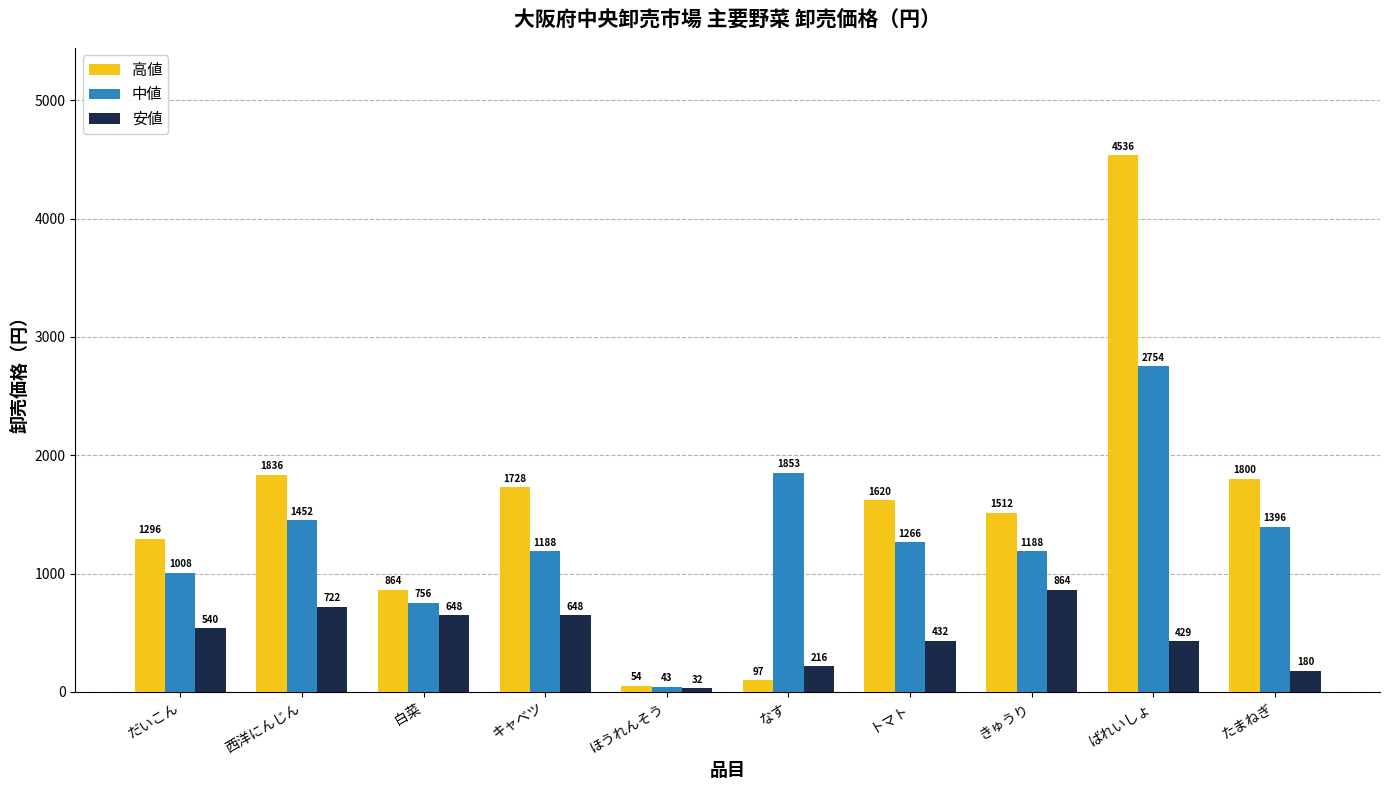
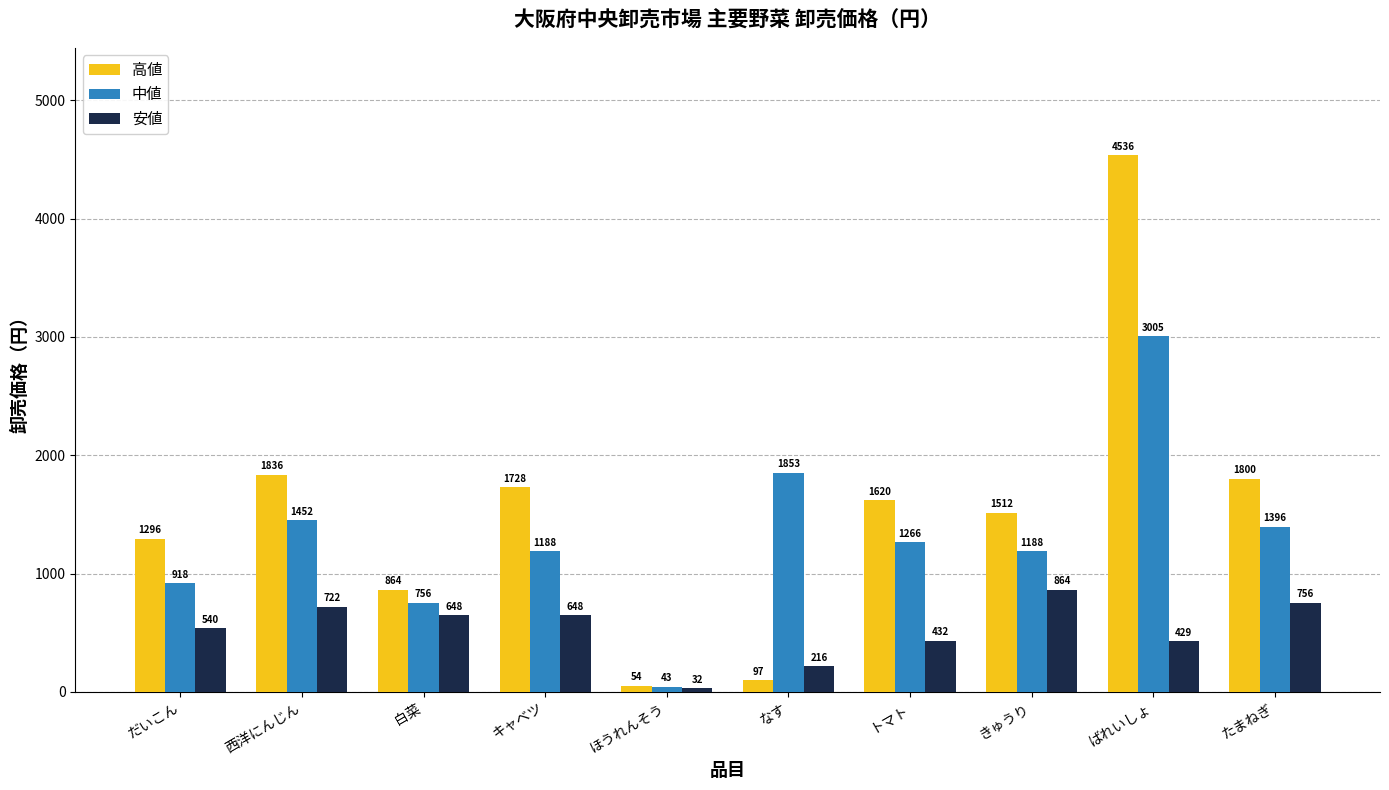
中値, だいこん: 1008 -> 918
中値, ばれいしょ: 2754 -> 3005
安値, たまねぎ: 180 -> 756
